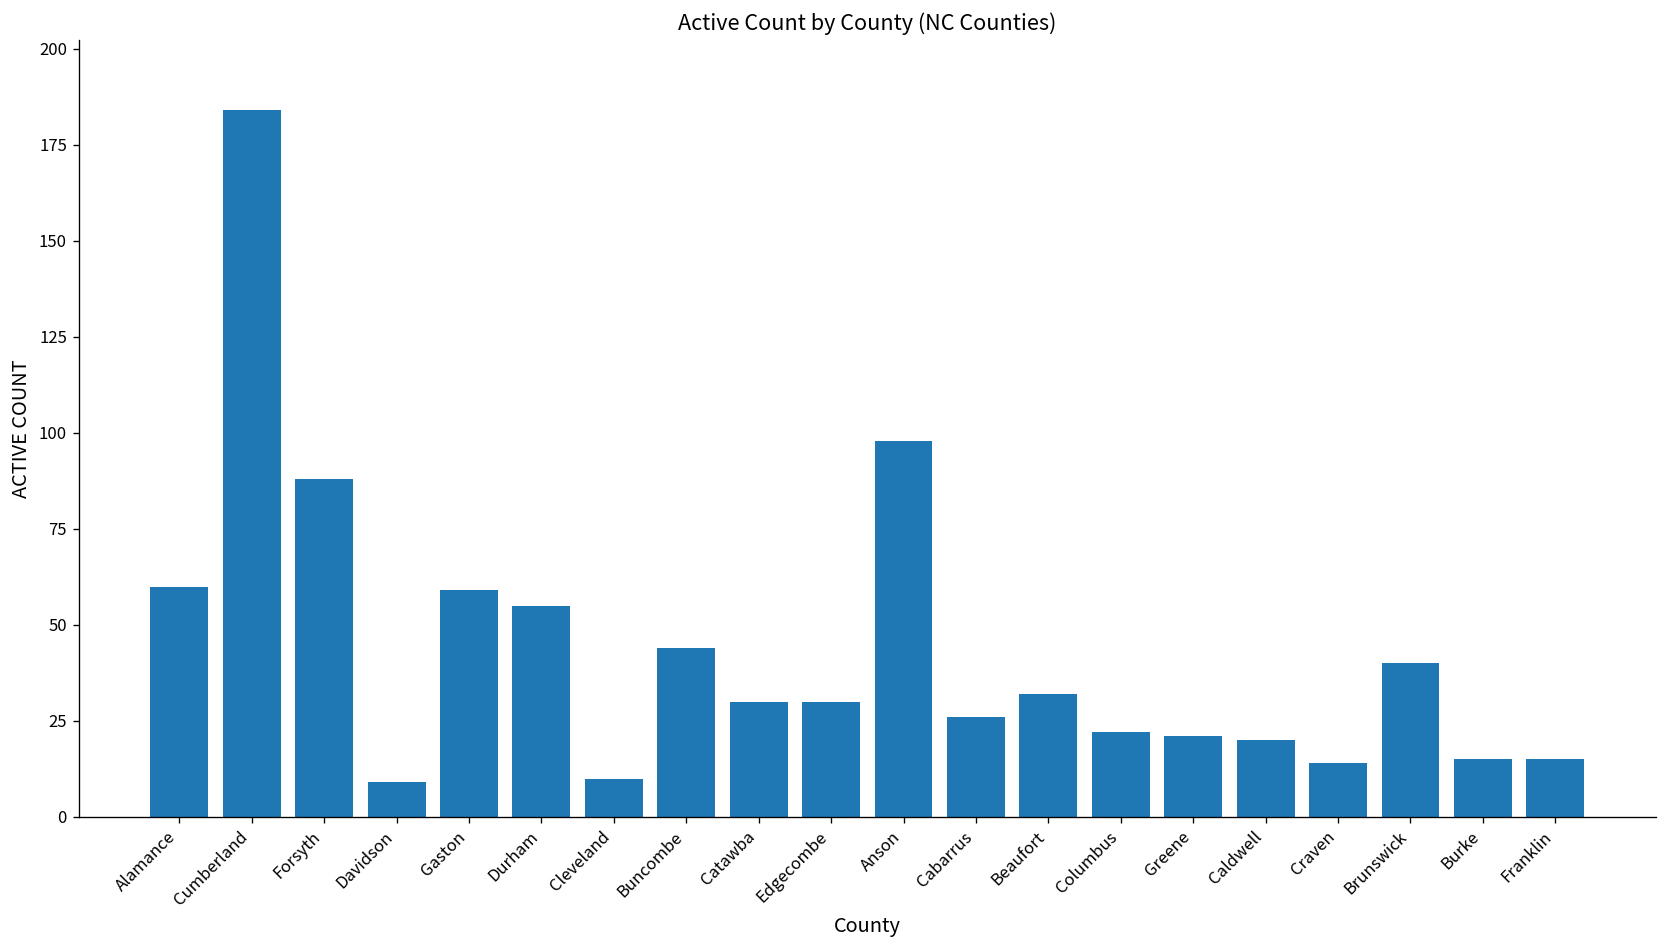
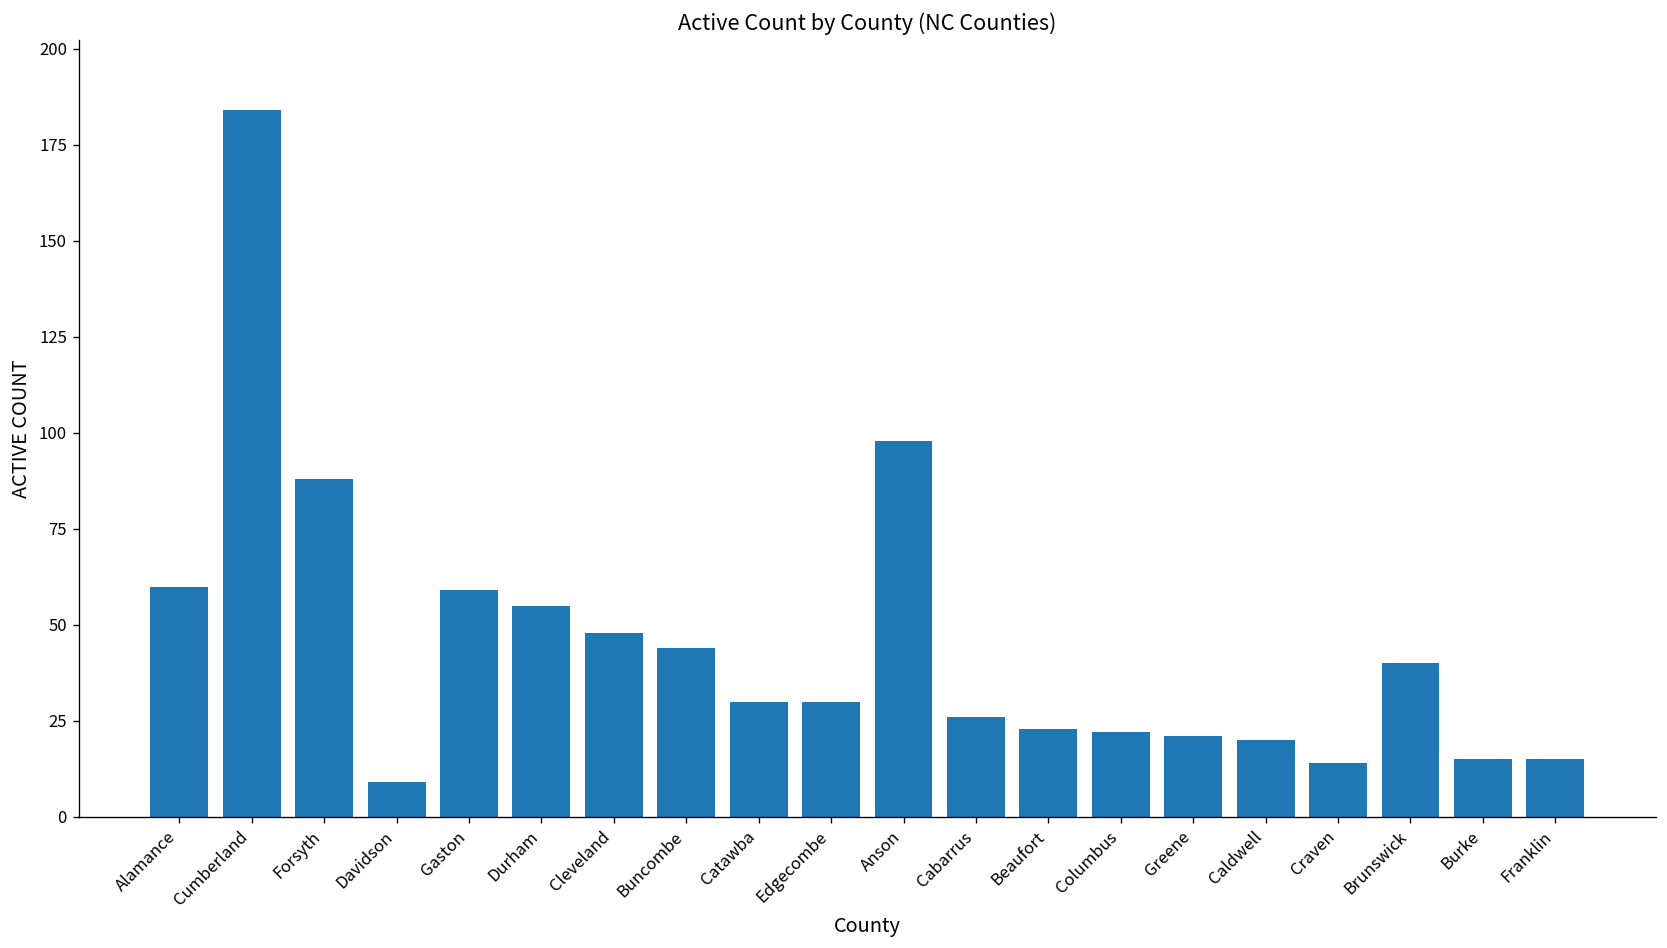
Cleveland: 10 -> 48
Beaufort: 32 -> 23
